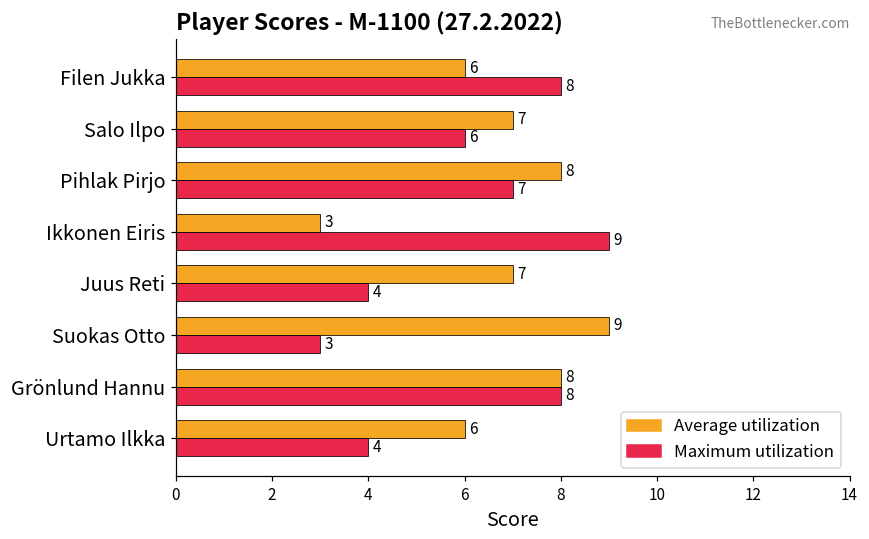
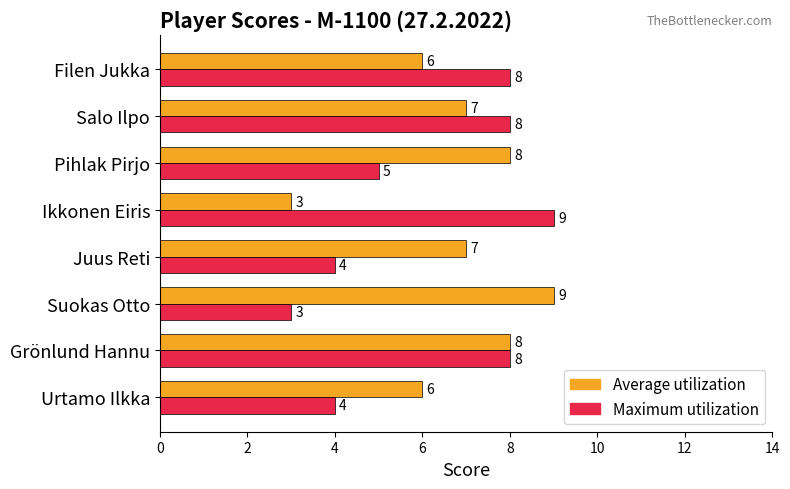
Maximum utilization, Salo Ilpo: 6 -> 8
Maximum utilization, Pihlak Pirjo: 7 -> 5
